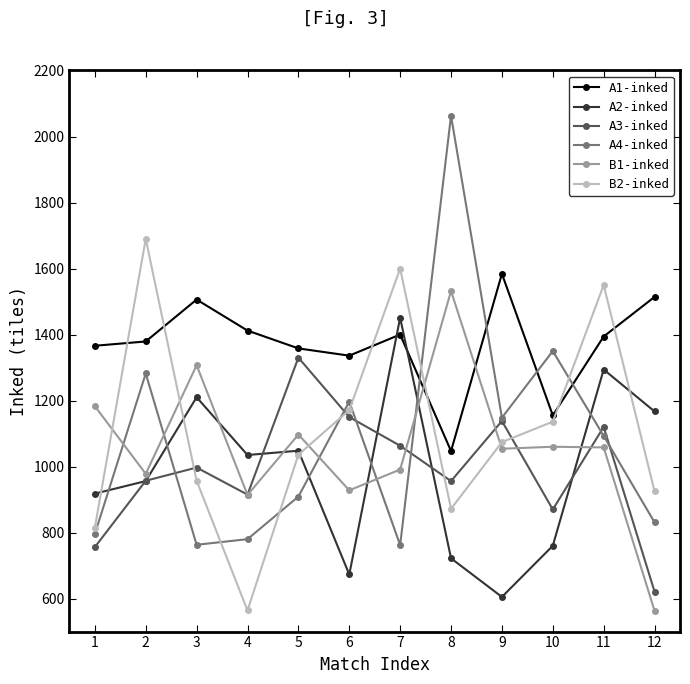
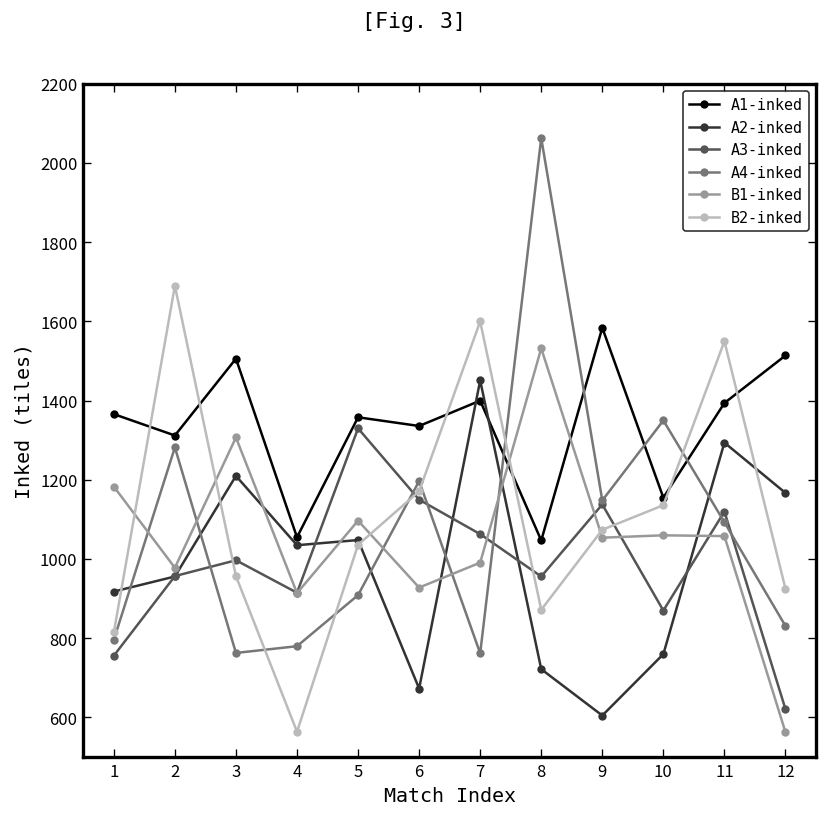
A1-inked, 2: 1380 -> 1310
A1-inked, 4: 1410 -> 1060
